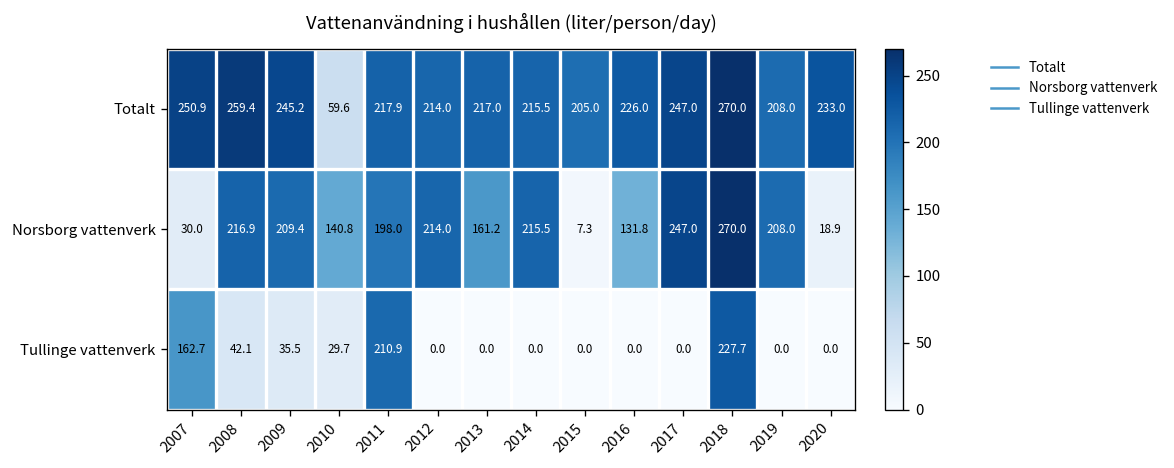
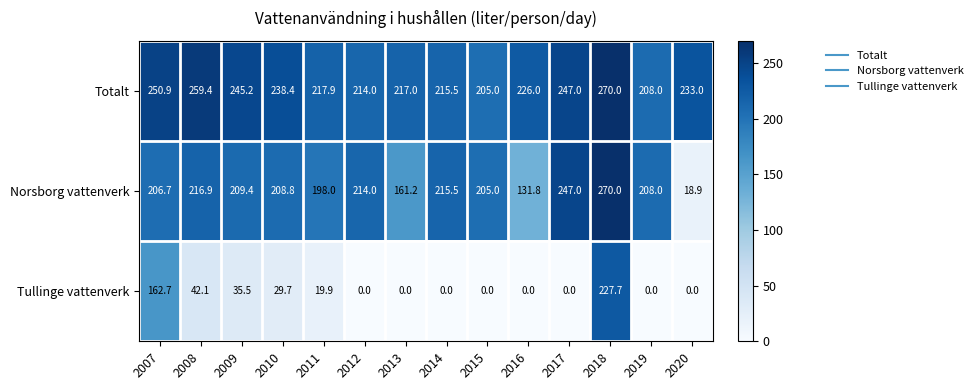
Totalt, 2010: 59.6 -> 238.4
Norsborg vattenverk, 2007: 30.0 -> 206.7
Norsborg vattenverk, 2010: 140.8 -> 208.8
Norsborg vattenverk, 2015: 7.3 -> 205.0
Tullinge vattenverk, 2011: 210.9 -> 19.9
